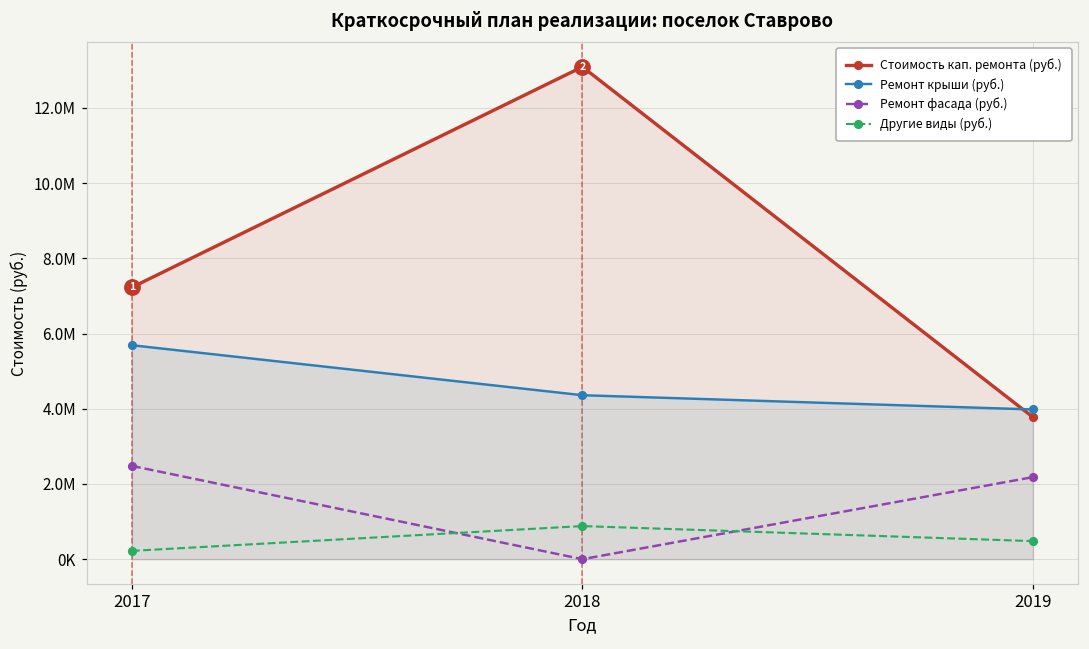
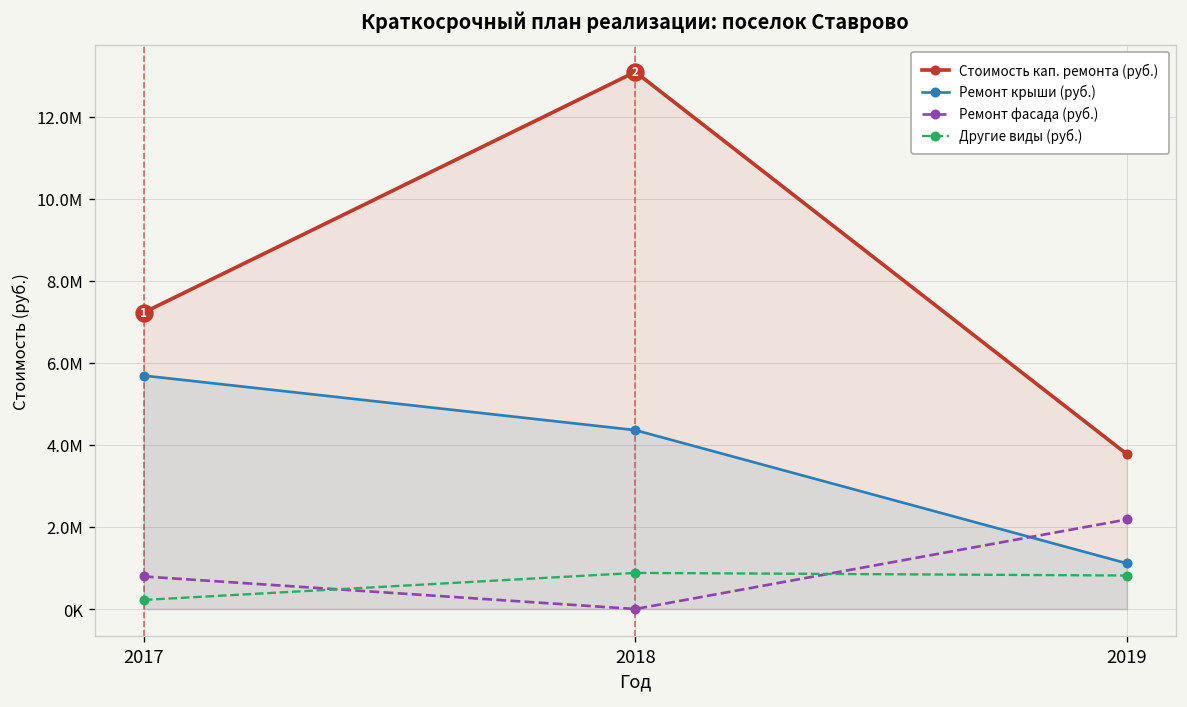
Ремонт фасада (руб.), 2017: 2500000 -> 800000
Ремонт крыши (руб.), 2019: 4000000 -> 1100000
Другие виды (руб.), 2019: 500000 -> 800000
